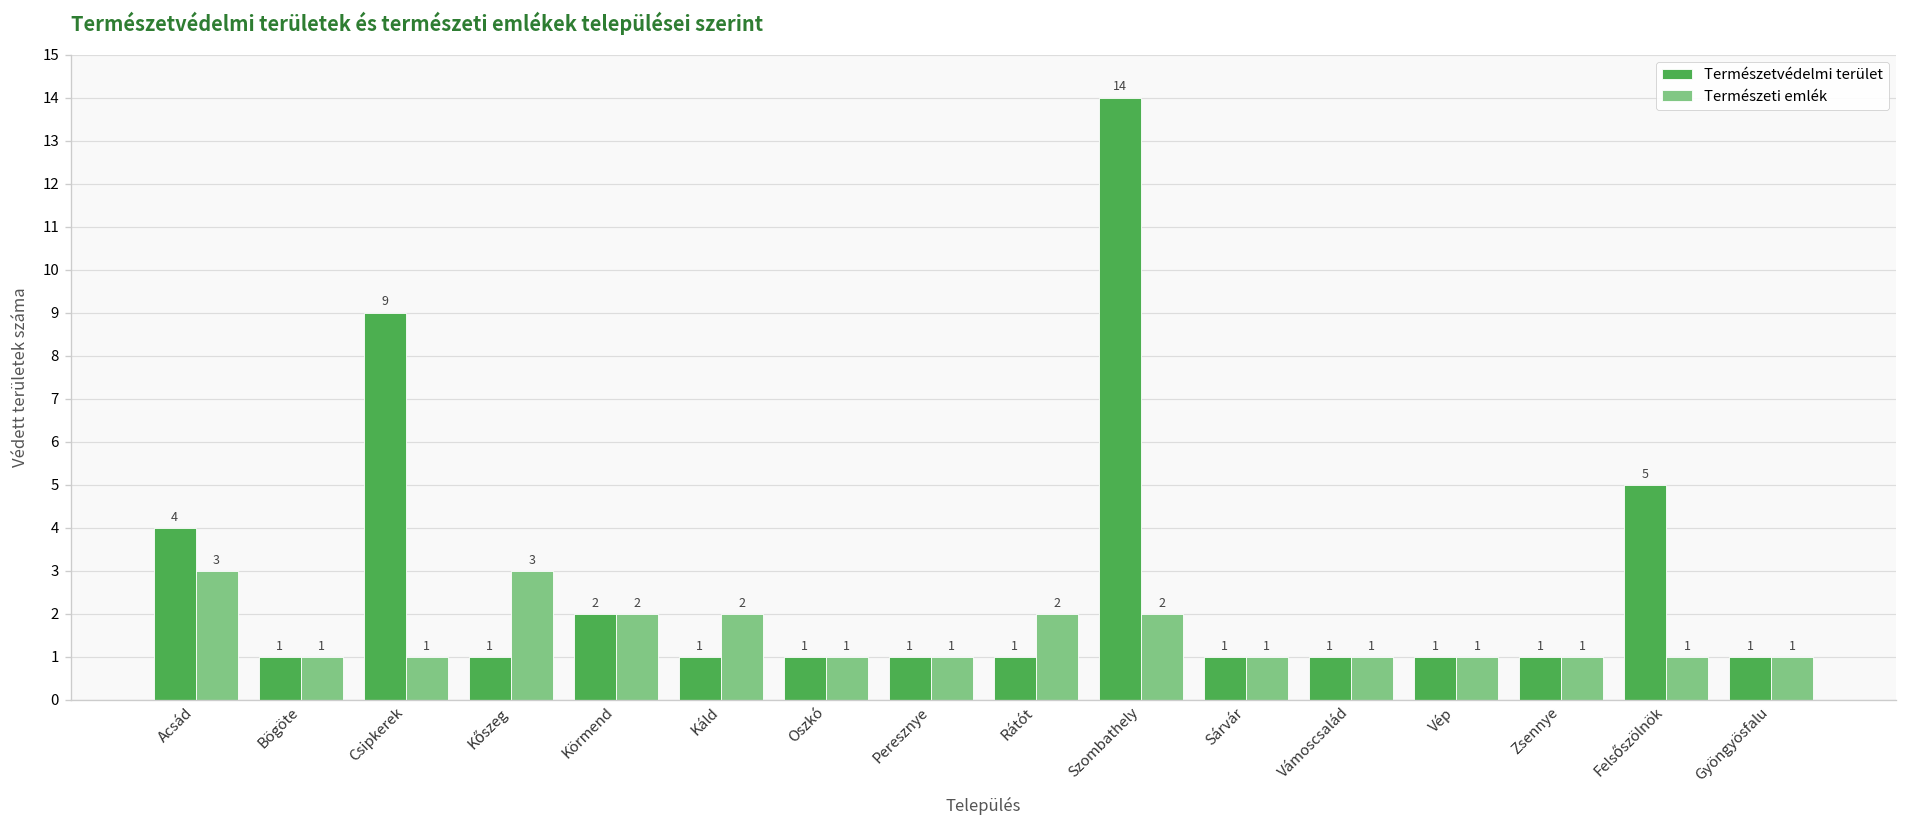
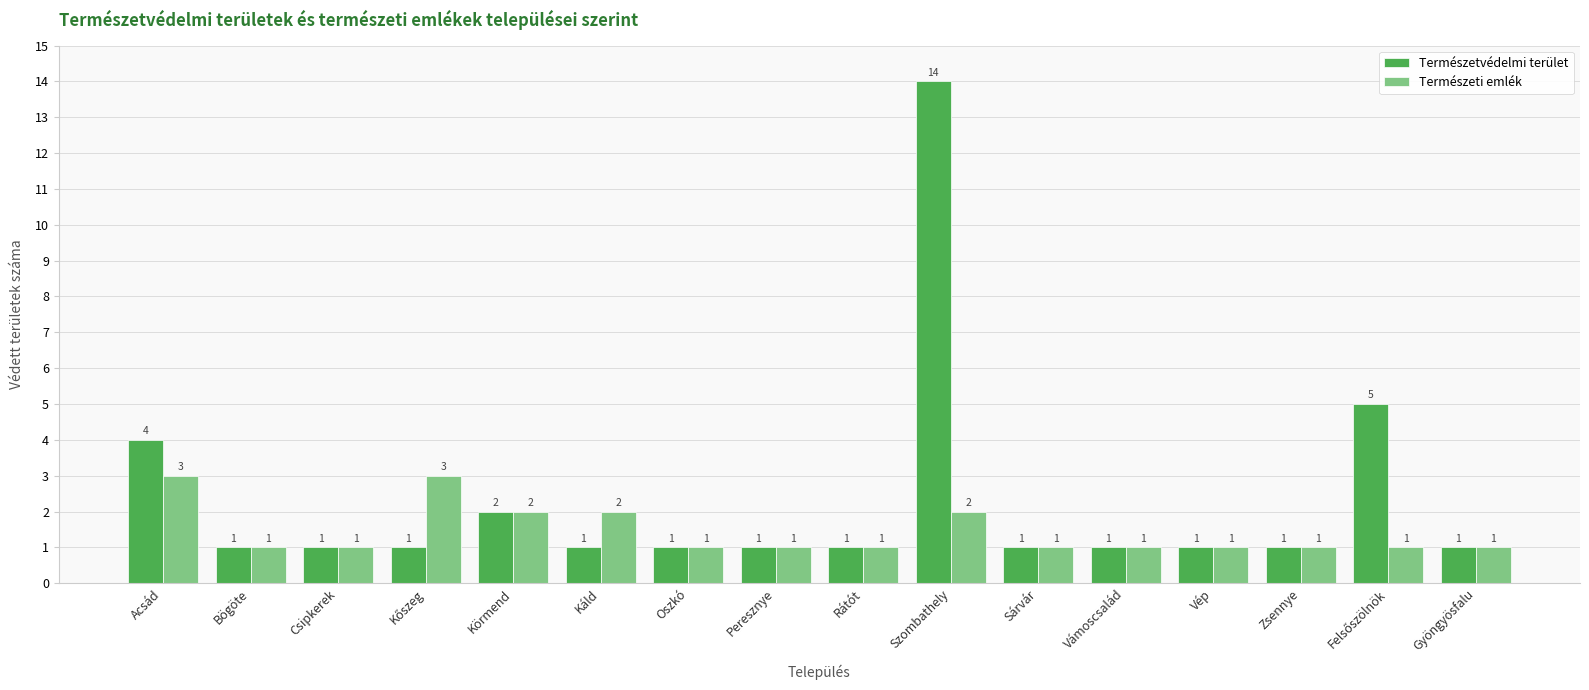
Természetvédelmi terület, Csipkerek: 9 -> 1
Természeti emlék, Rátót: 2 -> 1
